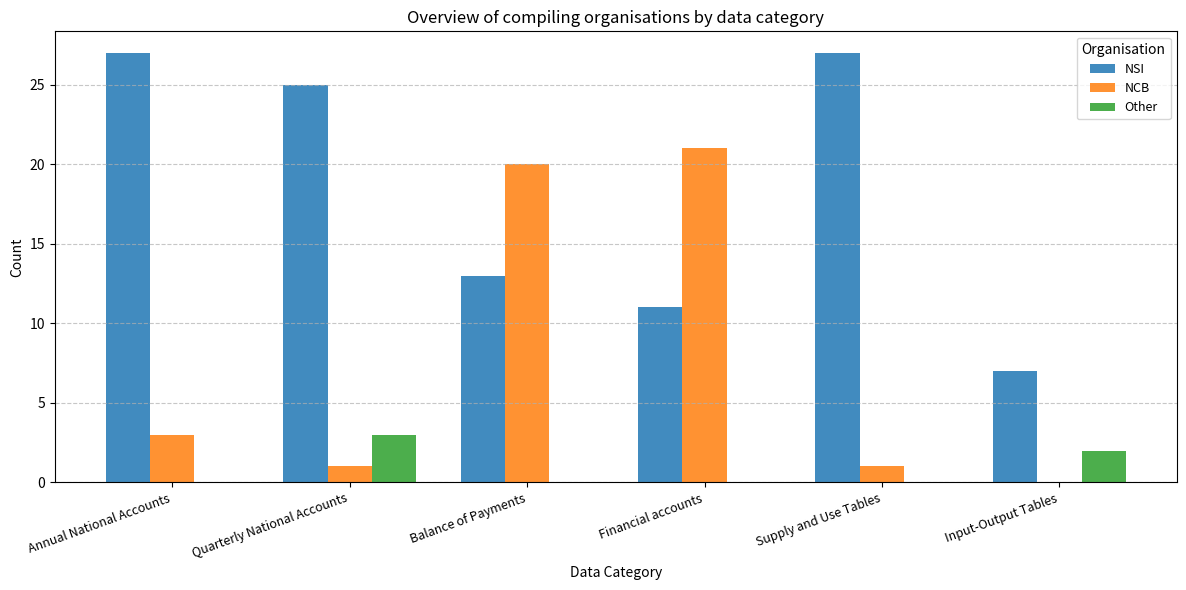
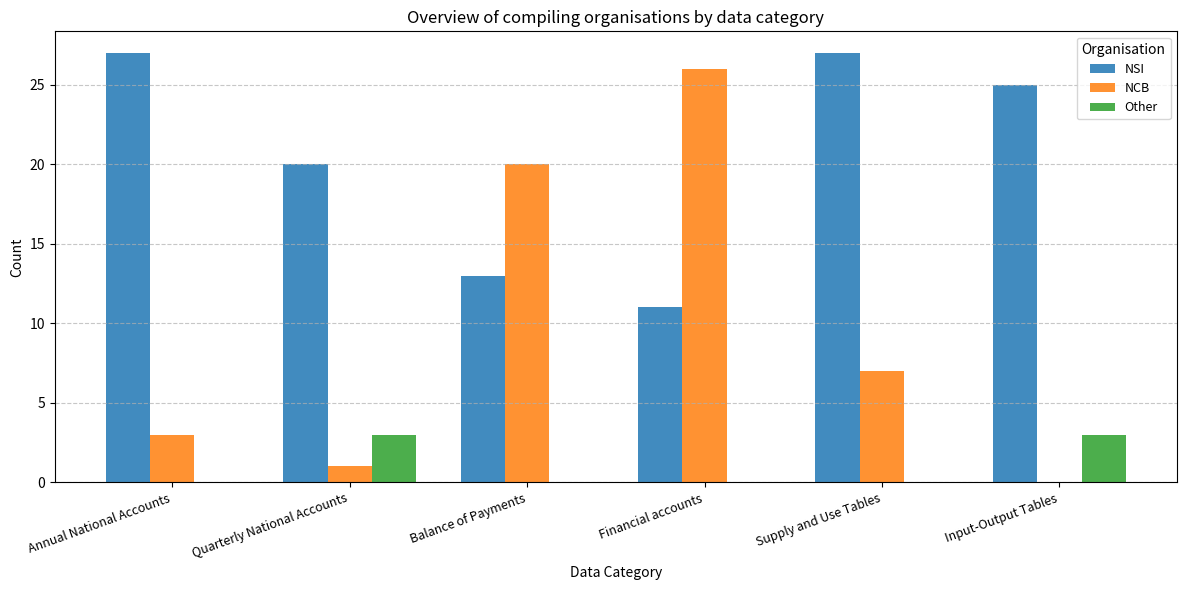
NSI, Quarterly National Accounts: 25 -> 20
NCB, Financial accounts: 21 -> 26
NCB, Supply and Use Tables: 1 -> 7
NSI, Input-Output Tables: 7 -> 25
Other, Input-Output Tables: 2 -> 3
